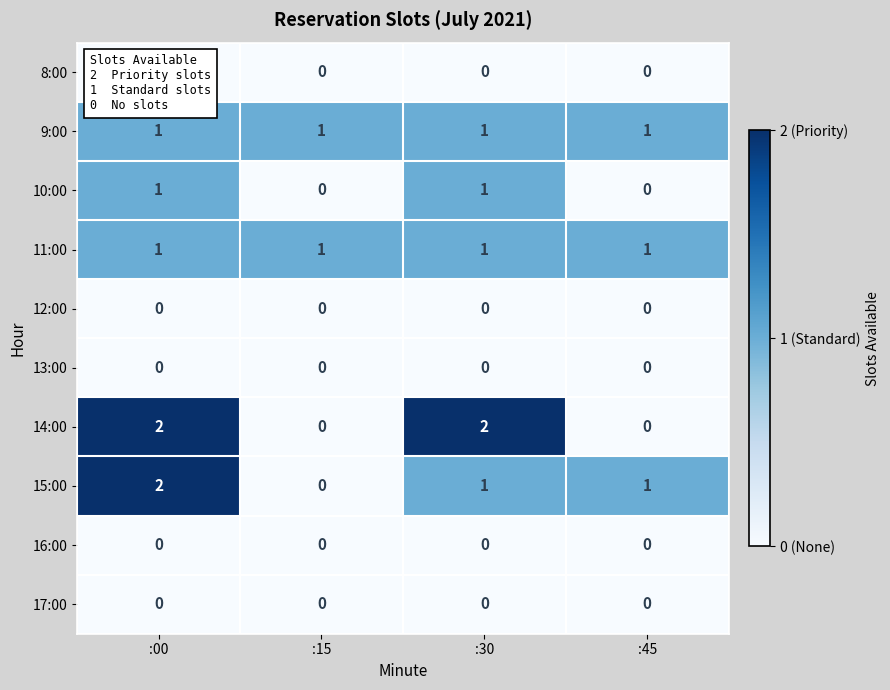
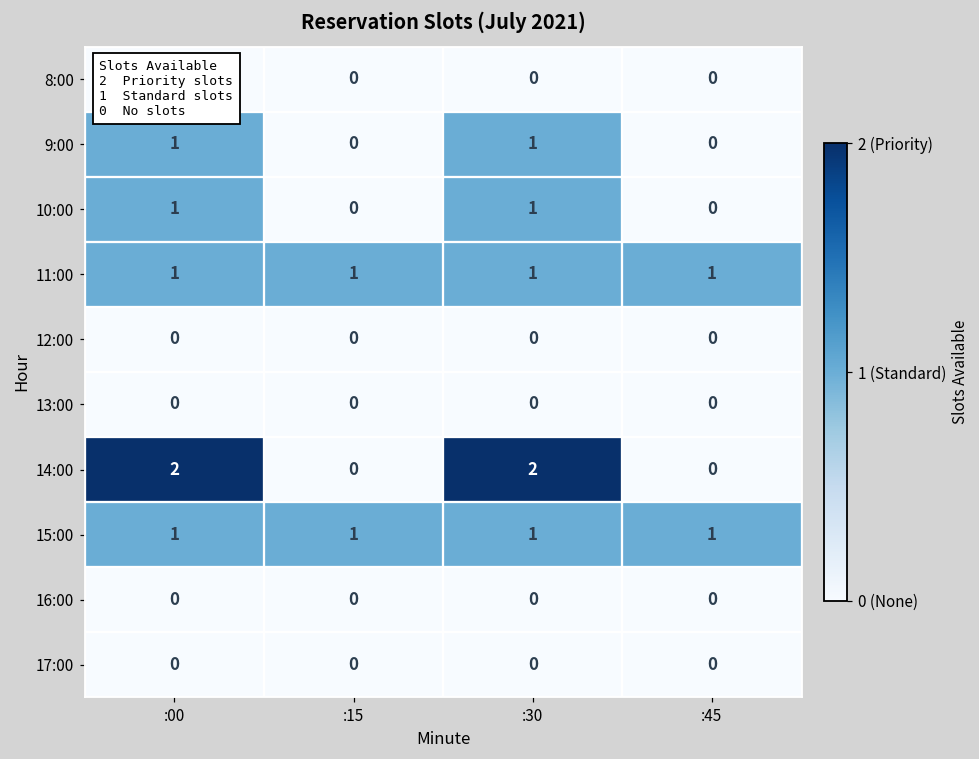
9:00, :15: 1 -> 0
9:00, :45: 1 -> 0
15:00, :00: 2 -> 1
15:00, :15: 0 -> 1
